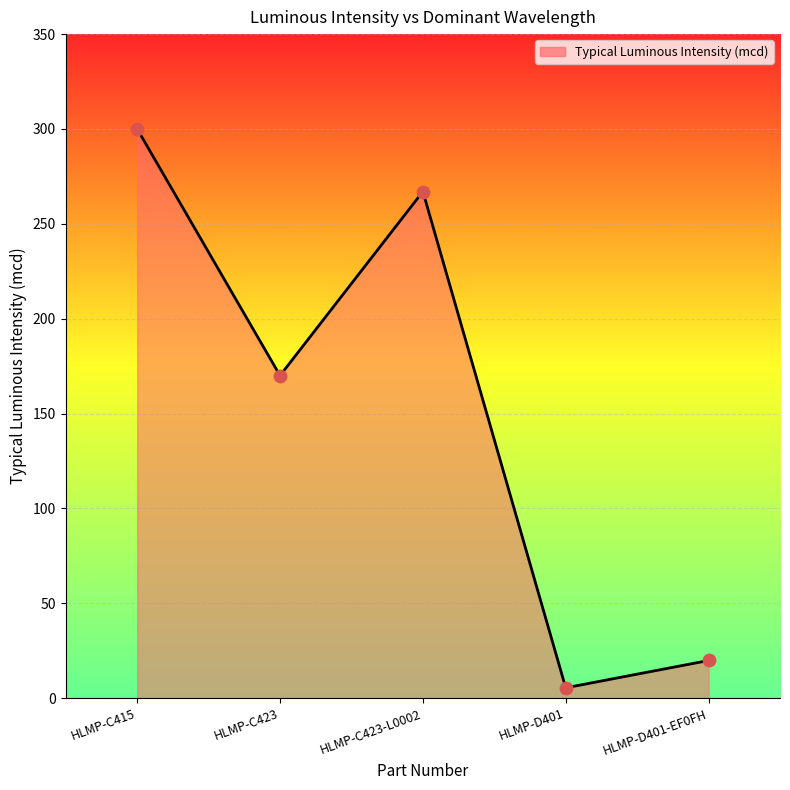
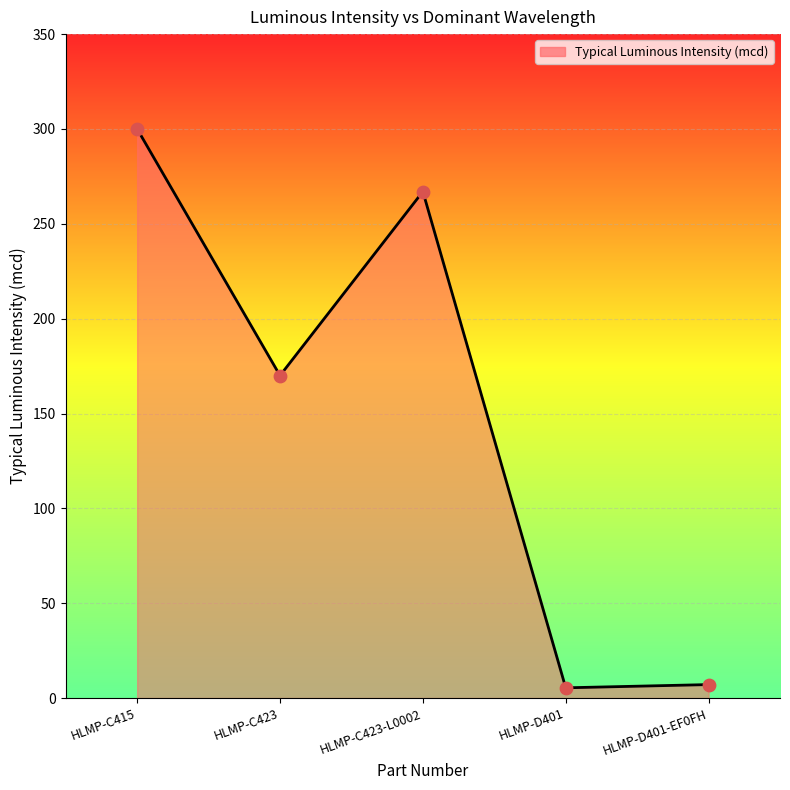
HLMP-D401-EF0FH: 20 -> 7
